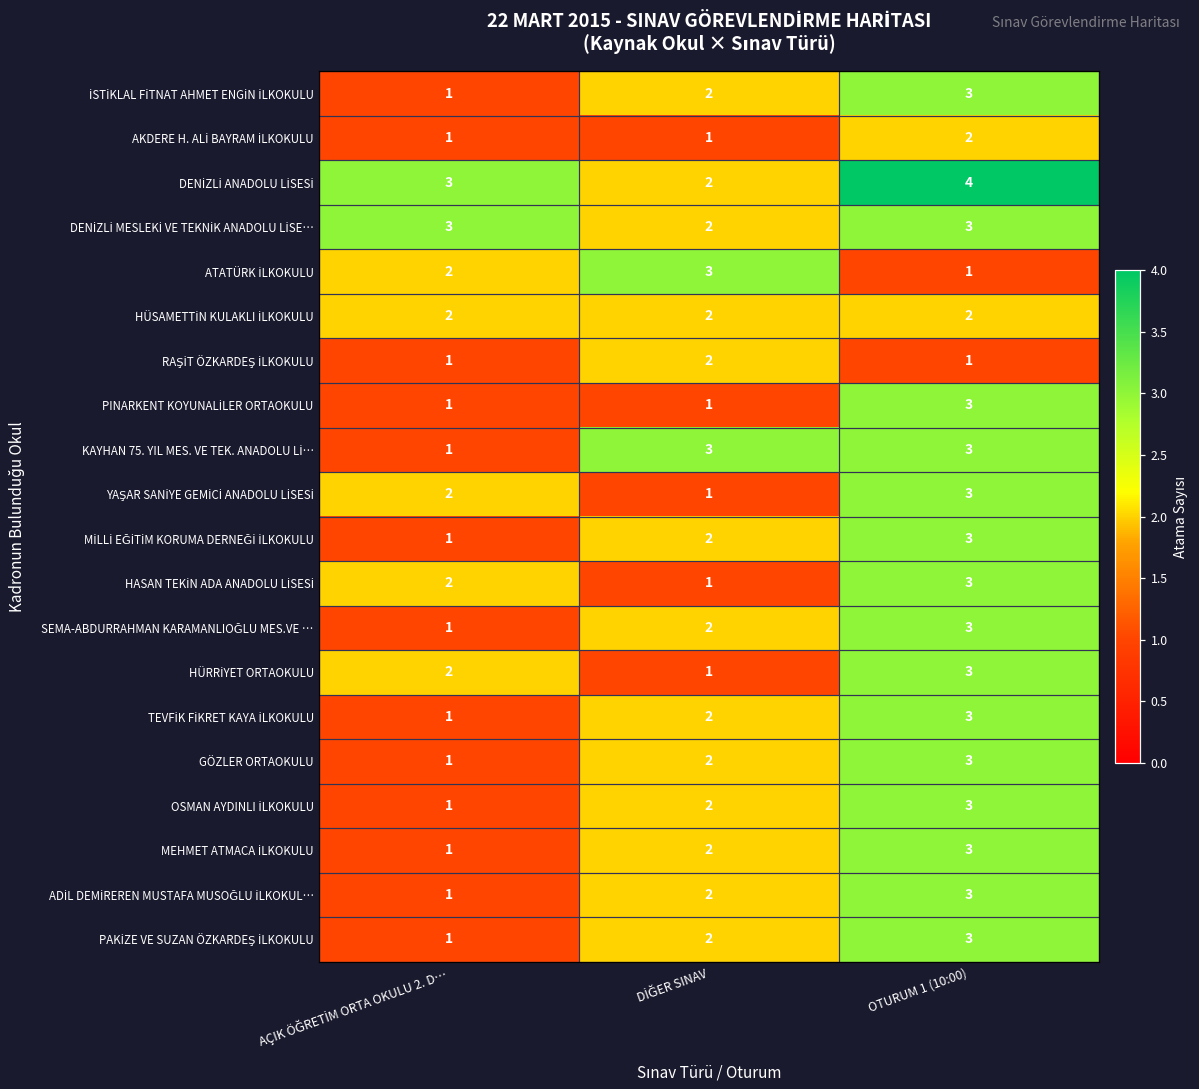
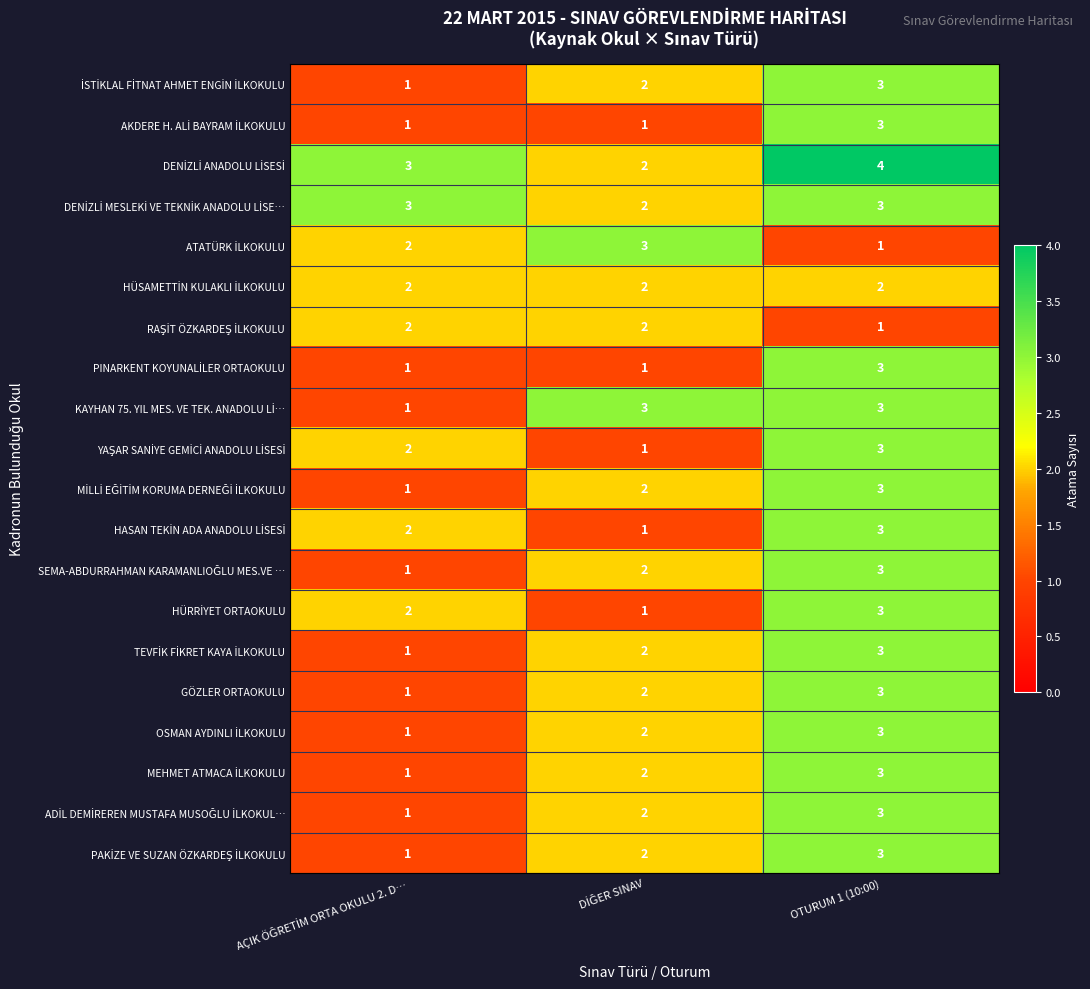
AKDERE H. ALİ BAYRAM İLKOKULU, OTURUM 1 (10:00): 2 -> 3
RAŞİT ÖZKARDEŞ İLKOKULU, AÇIK ÖĞRETİM ORTA OKULU 2. D…: 1 -> 2
